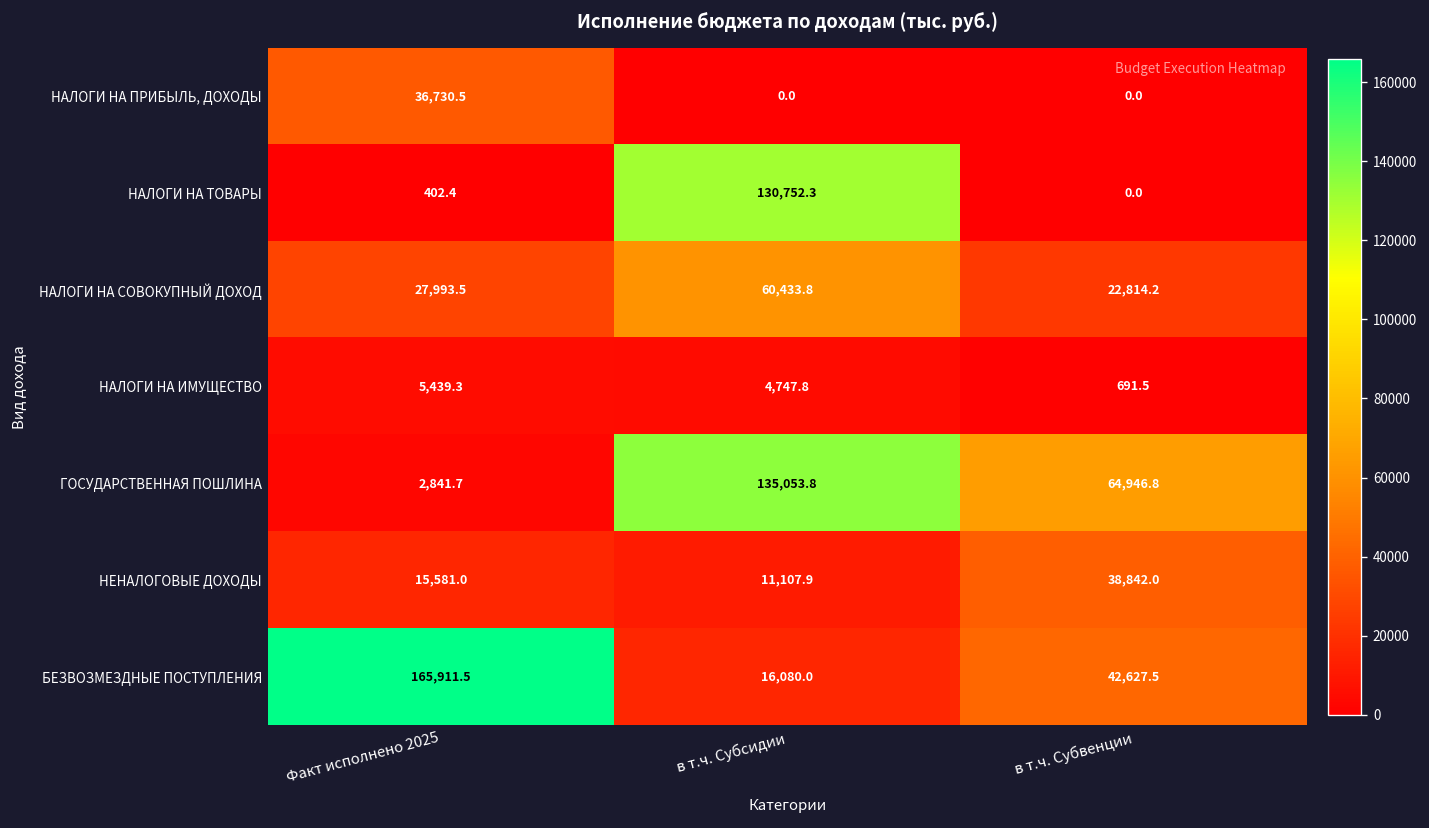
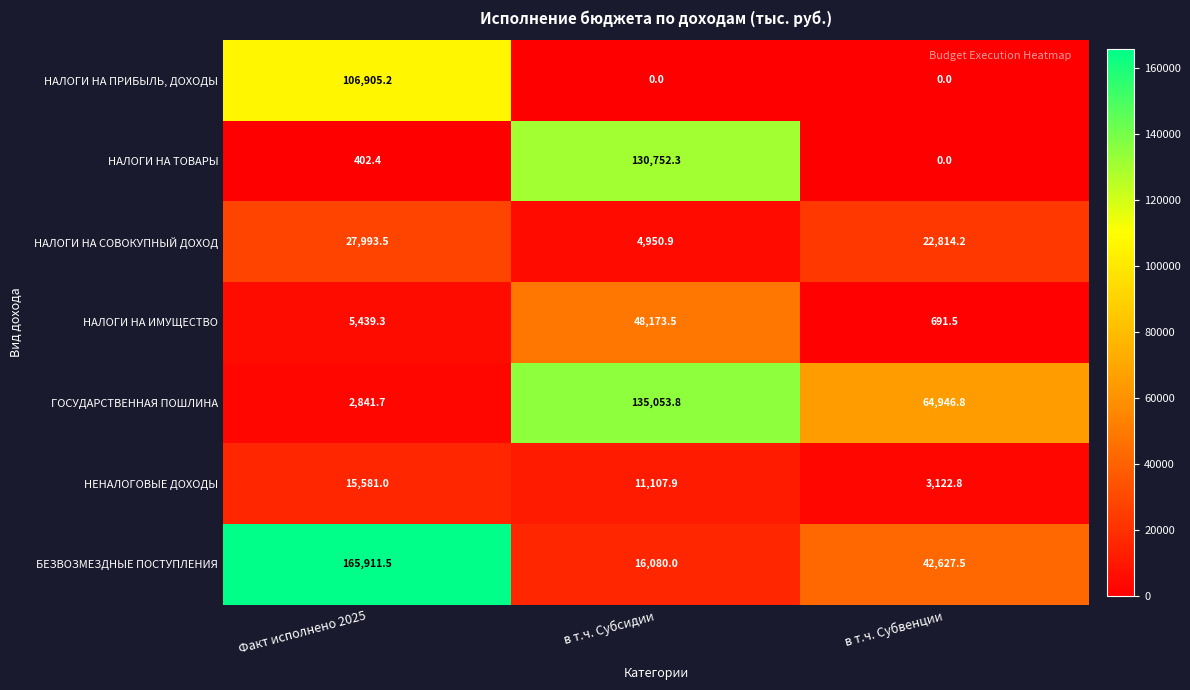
НАЛОГИ НА ПРИБЫЛЬ, ДОХОДЫ, Факт исполнено 2025: 36,730.5 -> 106,905.2
НАЛОГИ НА СОВОКУПНЫЙ ДОХОД, в т.ч. Субсидии: 60,433.8 -> 4,950.9
НАЛОГИ НА ИМУЩЕСТВО, в т.ч. Субсидии: 4,747.8 -> 48,173.5
НЕНАЛОГОВЫЕ ДОХОДЫ, в т.ч. Субвенции: 38,842.0 -> 3,122.8
